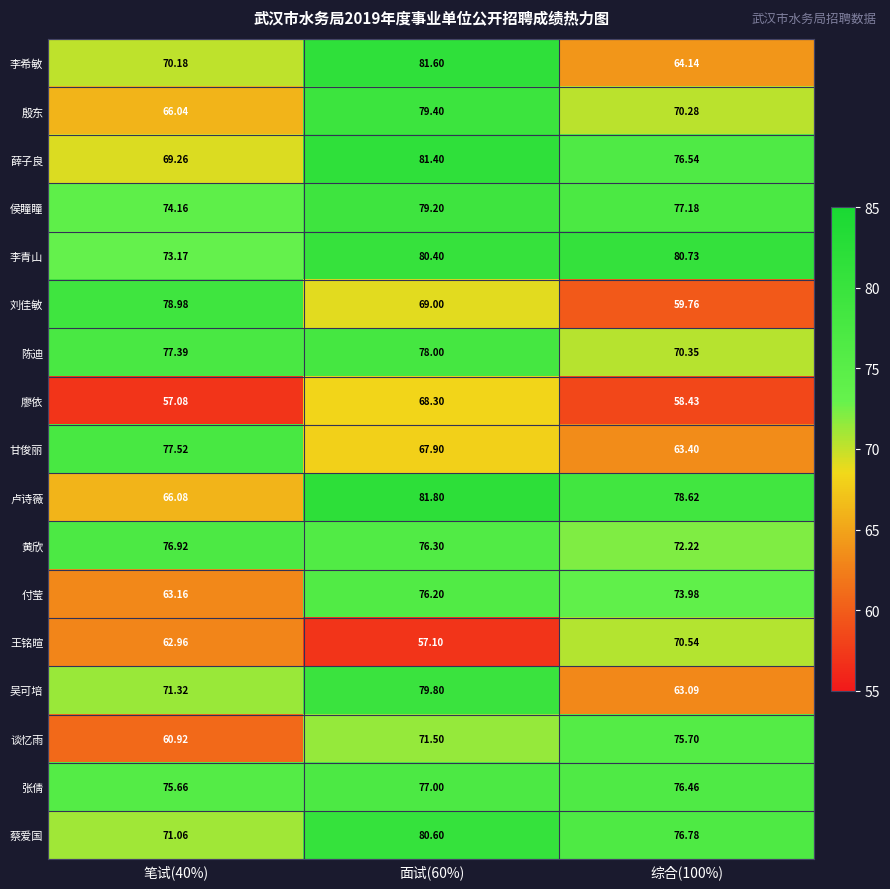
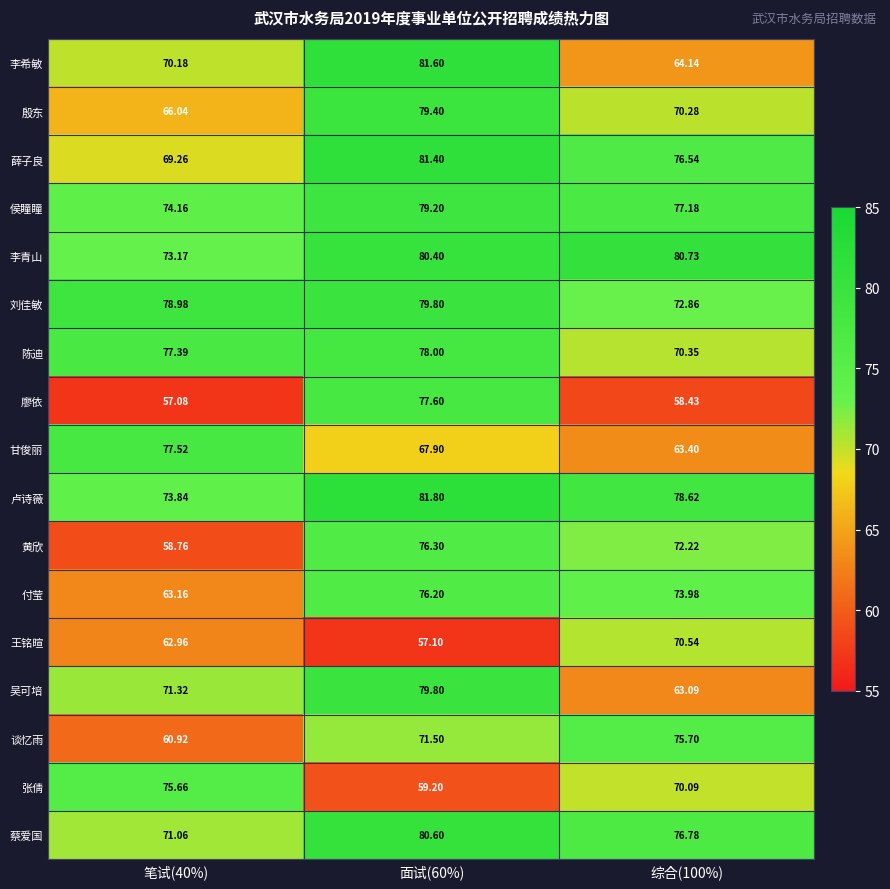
刘佳敏, 面试(60%): 69.00 -> 79.80
刘佳敏, 综合(100%): 59.76 -> 72.86
廖依, 面试(60%): 68.30 -> 77.60
卢诗薇, 笔试(40%): 66.08 -> 73.84
黄欣, 笔试(40%): 76.92 -> 58.76
张倩, 面试(60%): 77.00 -> 59.20
张倩, 综合(100%): 76.46 -> 70.09
